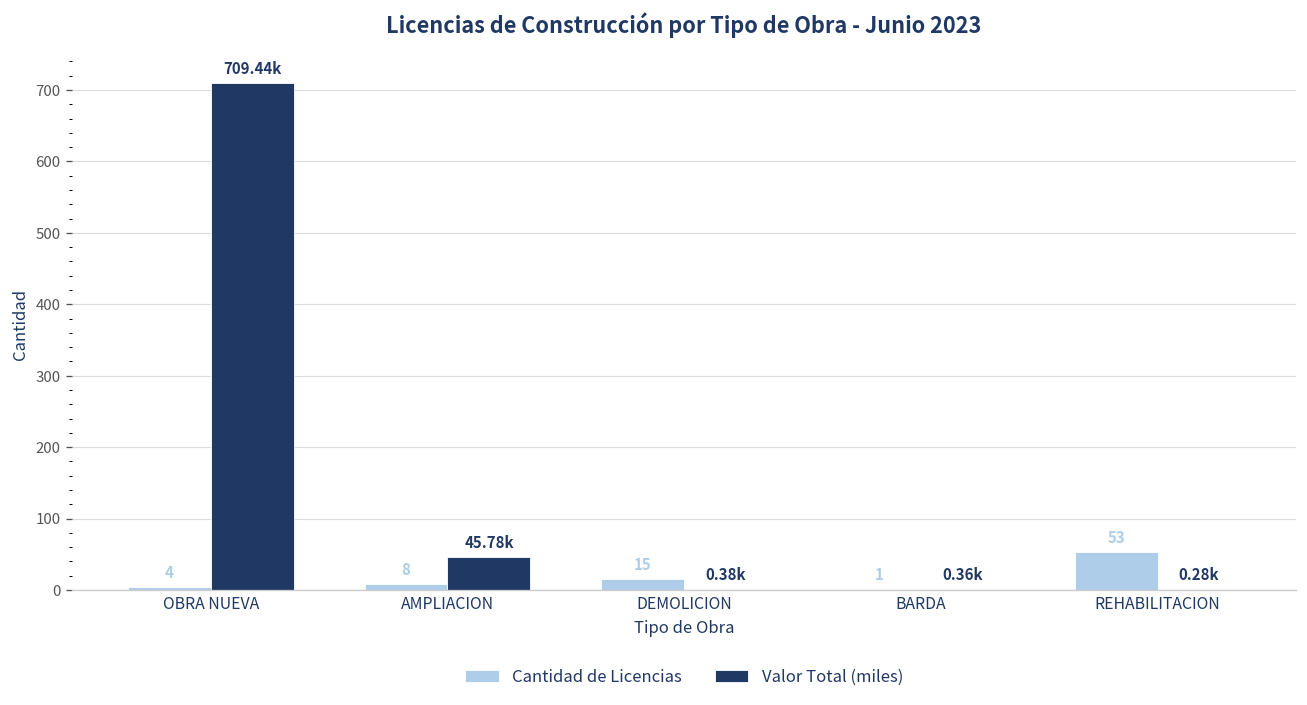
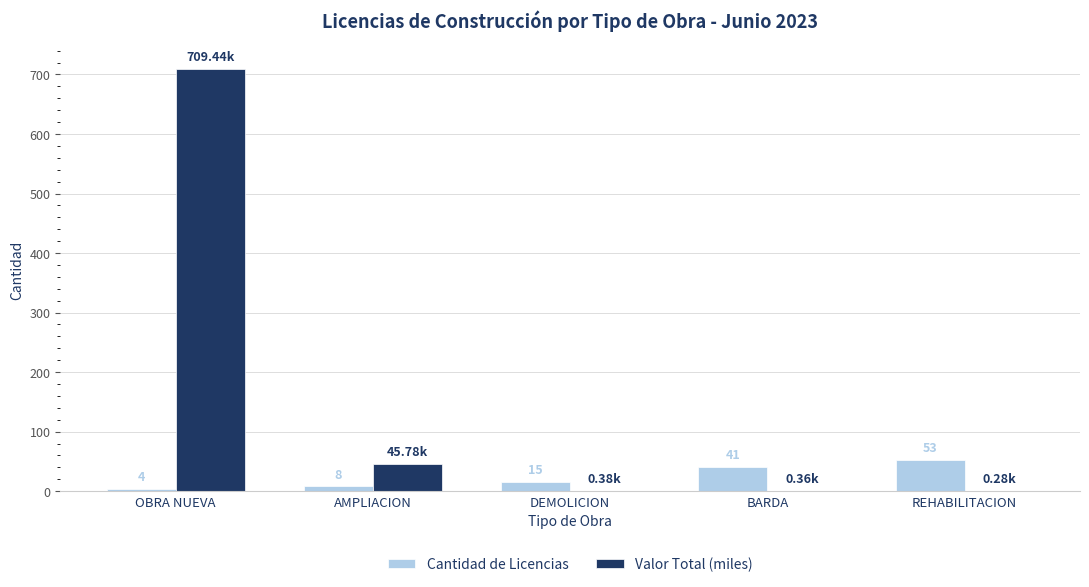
Cantidad de Licencias, BARDA: 1 -> 41
